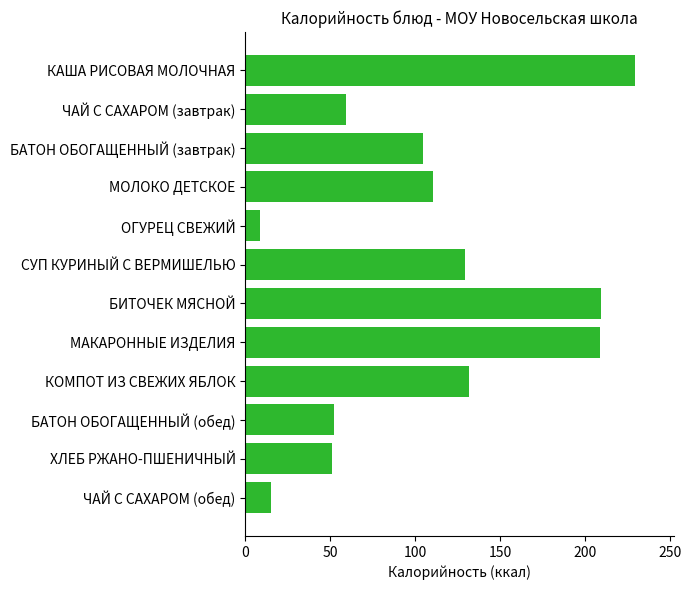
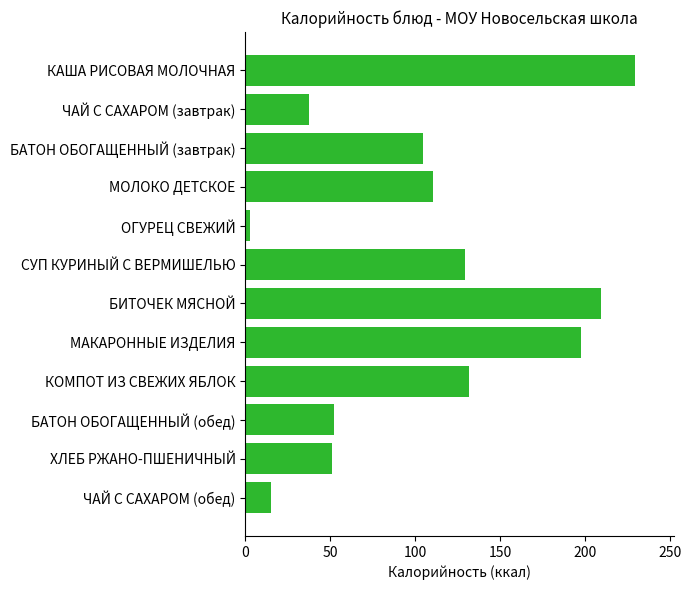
ЧАЙ С САХАРОМ (завтрак): 59 -> 38
ОГУРЕЦ СВЕЖИЙ: 8 -> 3
МАКАРОННЫЕ ИЗДЕЛИЯ: 209 -> 198
